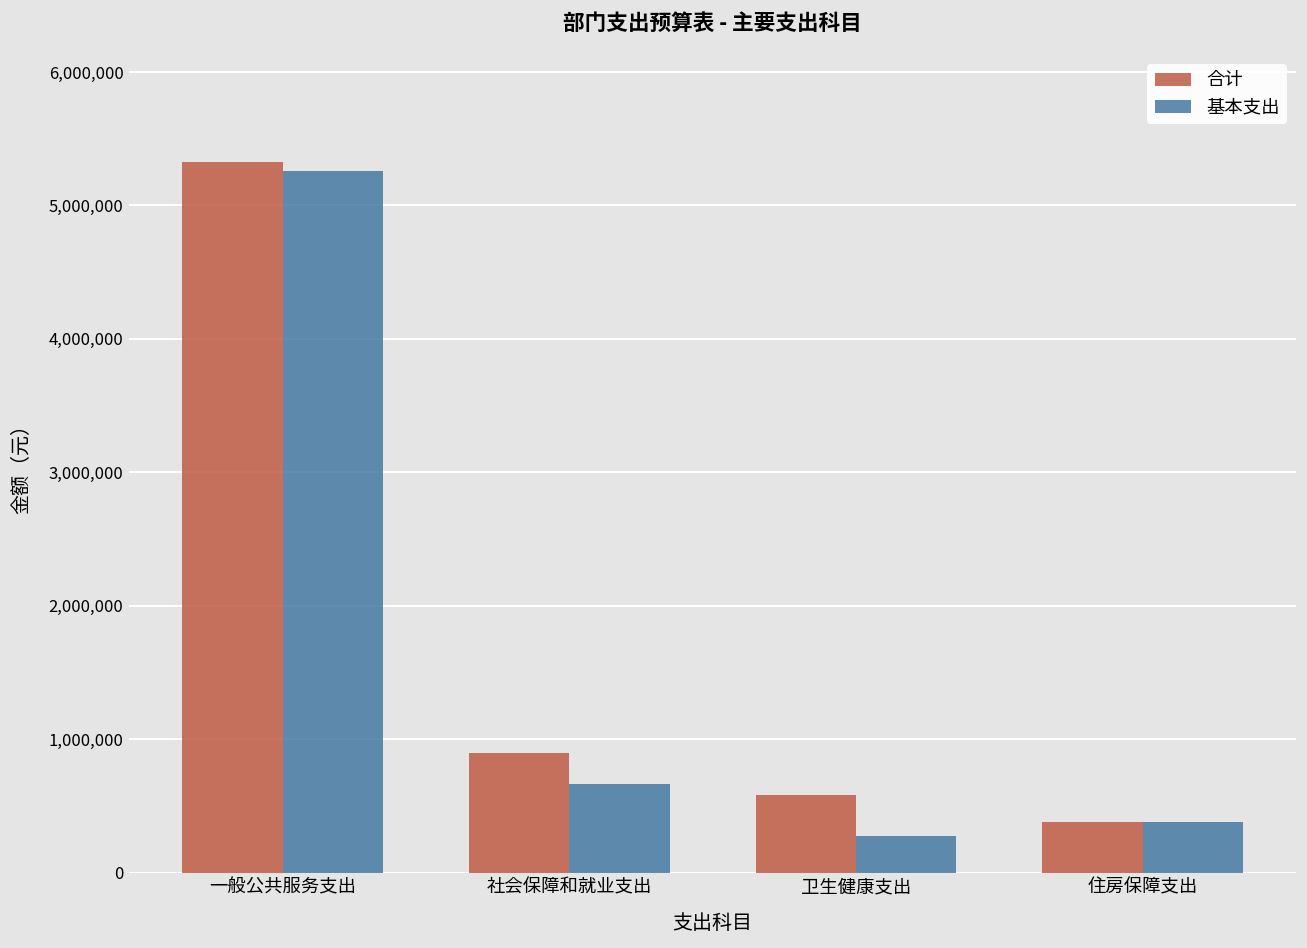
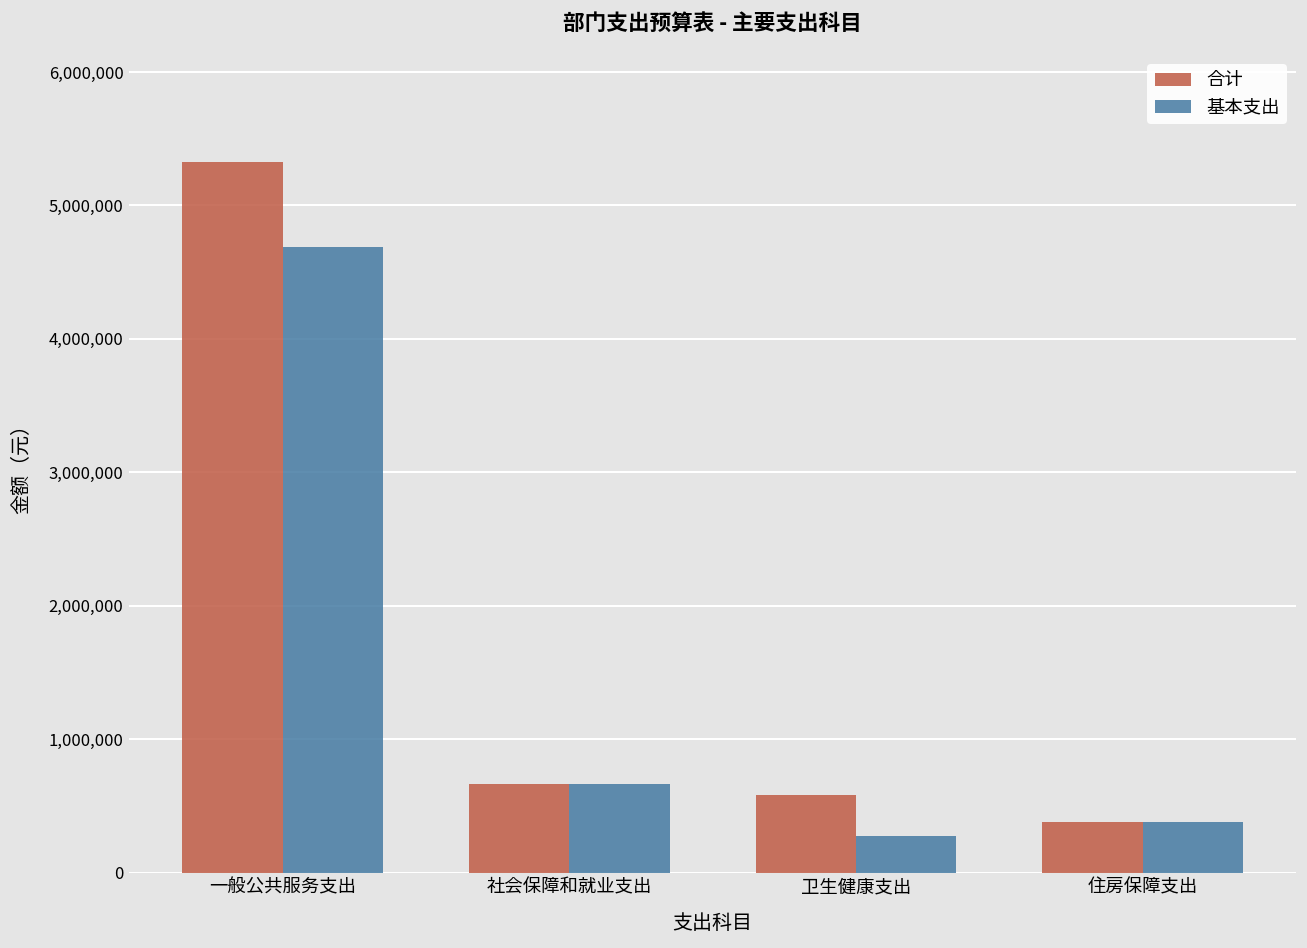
基本支出, 一般公共服务支出: 5,260,000 -> 4,690,000
合计, 社会保障和就业支出: 900,000 -> 660,000
